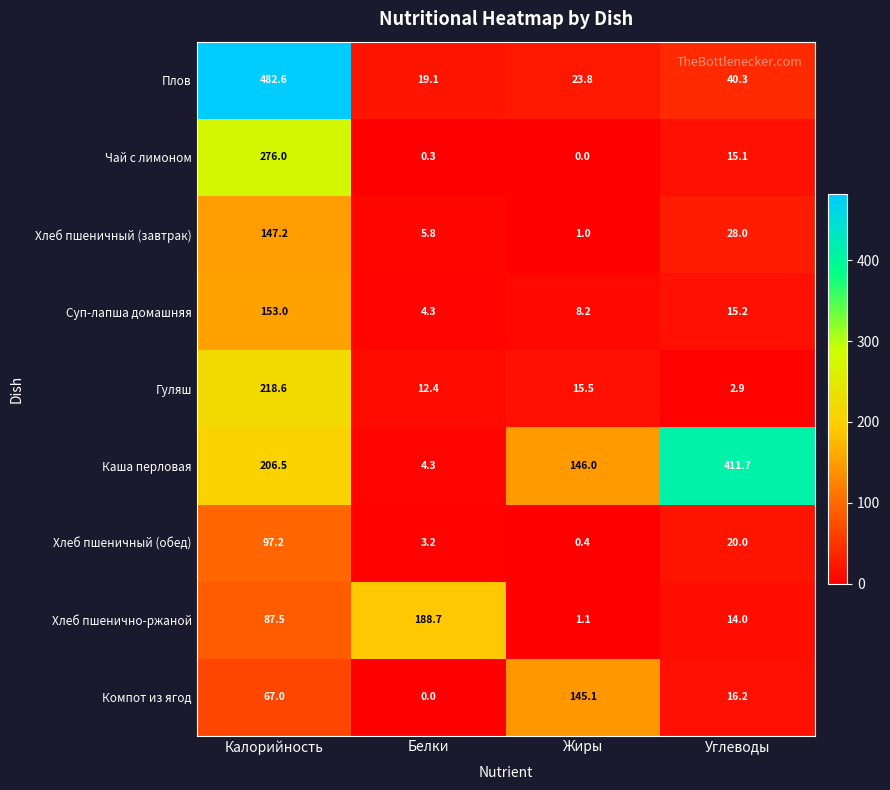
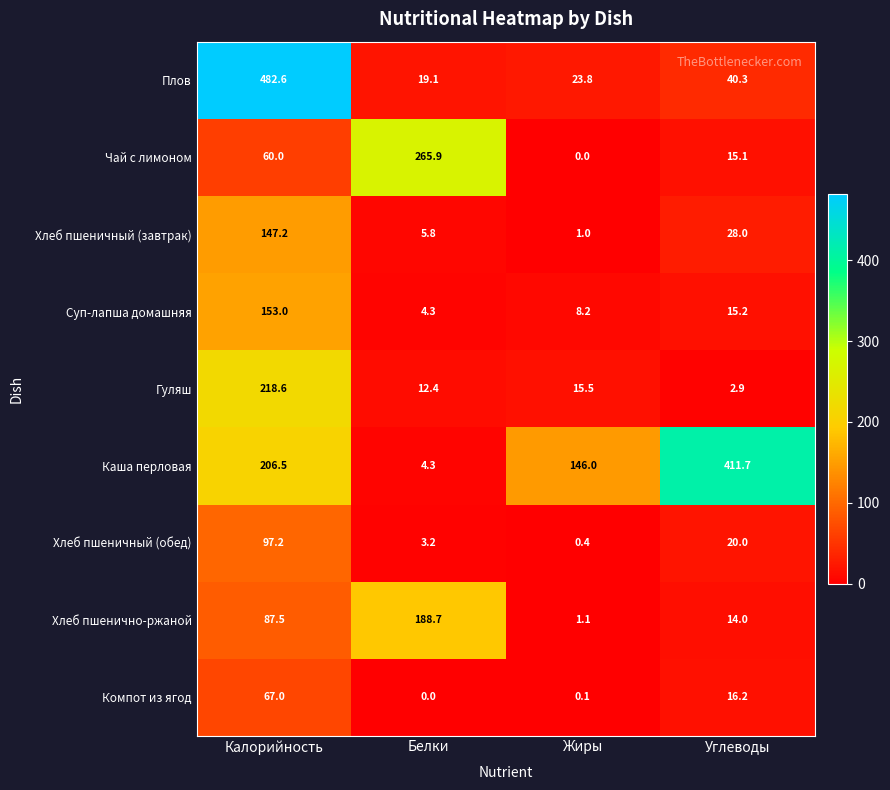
Чай с лимоном, Калорийность: 276.0 -> 60.0
Чай с лимоном, Белки: 0.3 -> 265.9
Компот из ягод, Жиры: 145.1 -> 0.1
